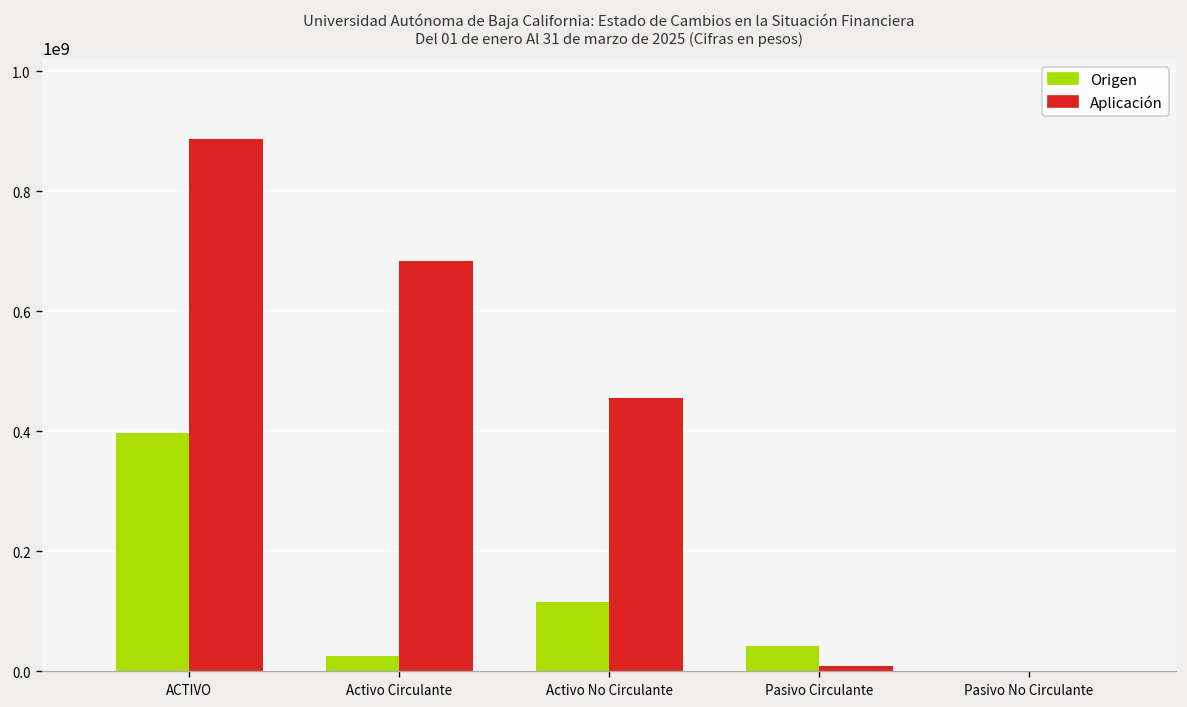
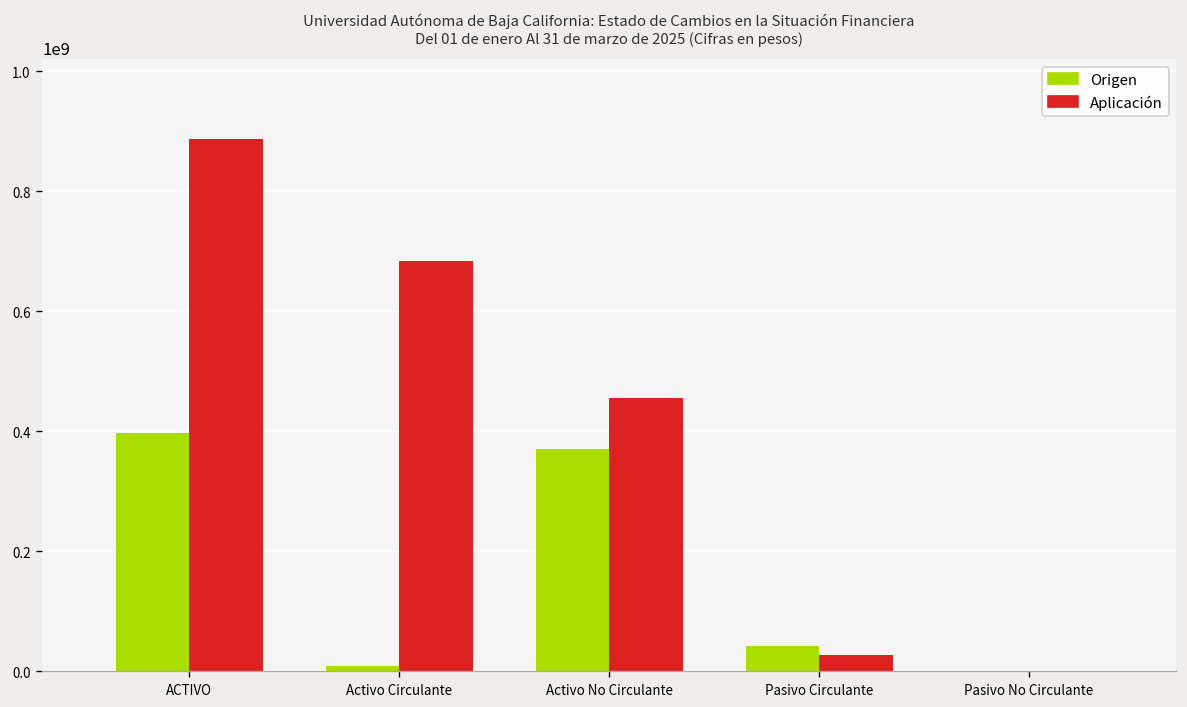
Origen, Activo Circulante: 30000000 -> 10000000
Origen, Activo No Circulante: 120000000 -> 370000000
Aplicación, Pasivo Circulante: 10000000 -> 30000000
